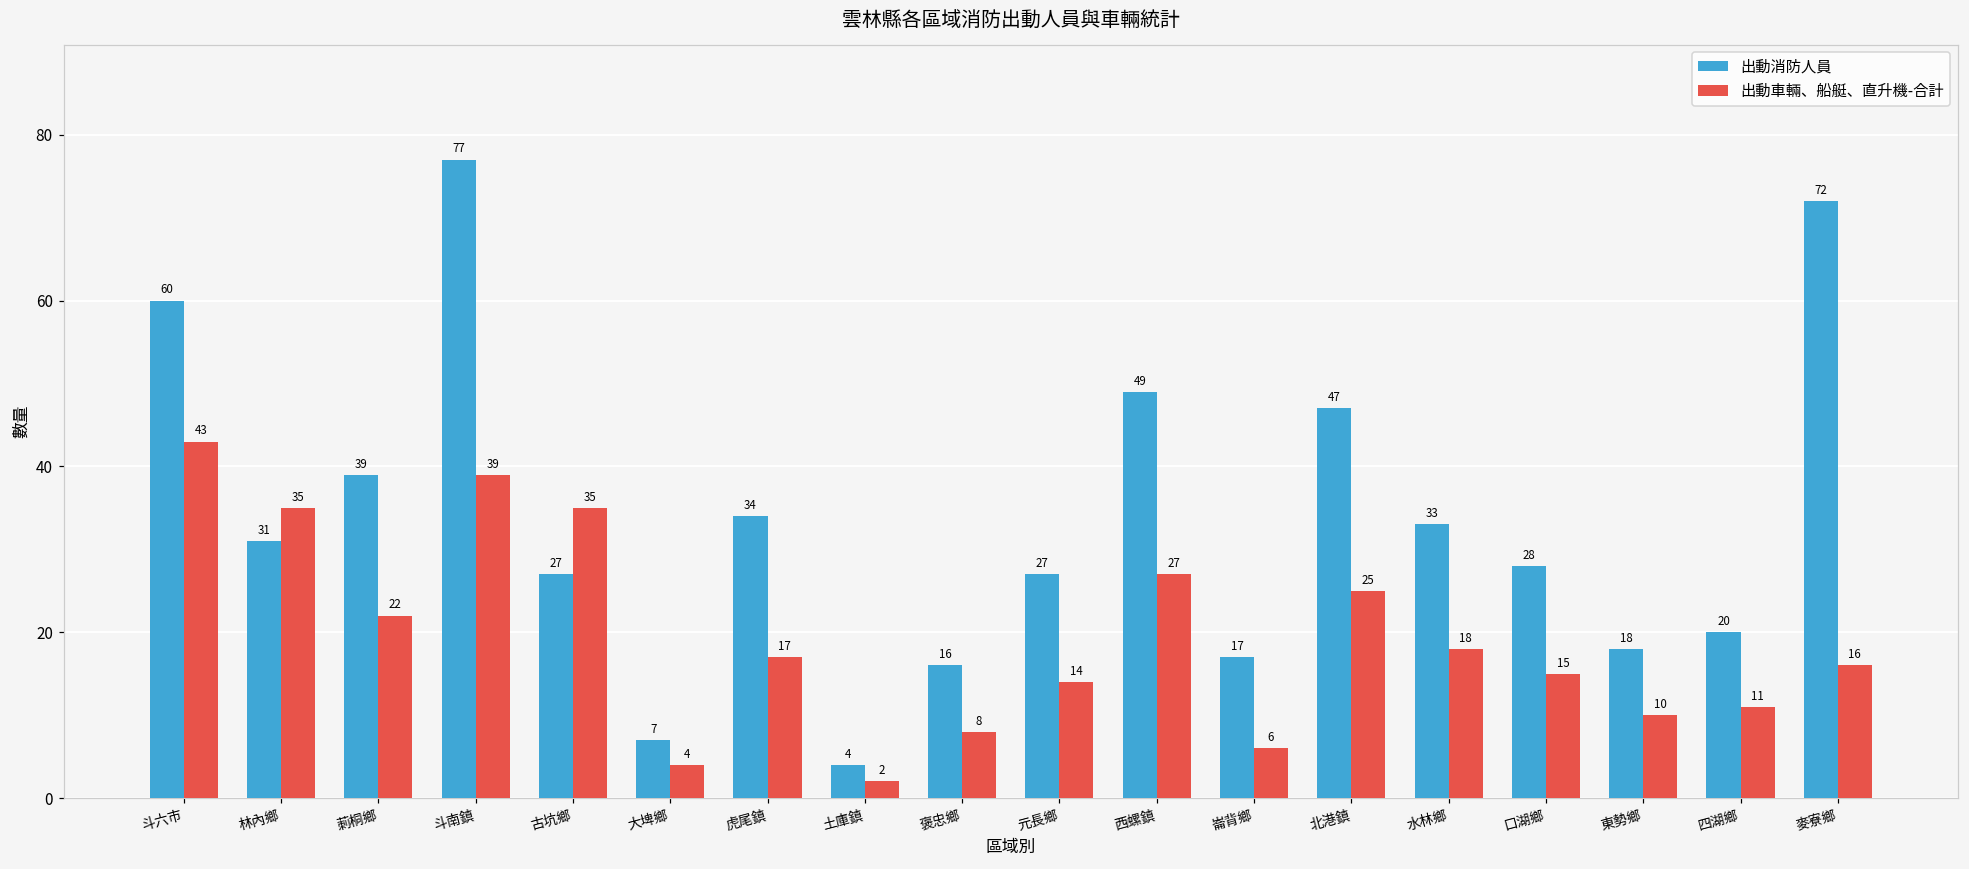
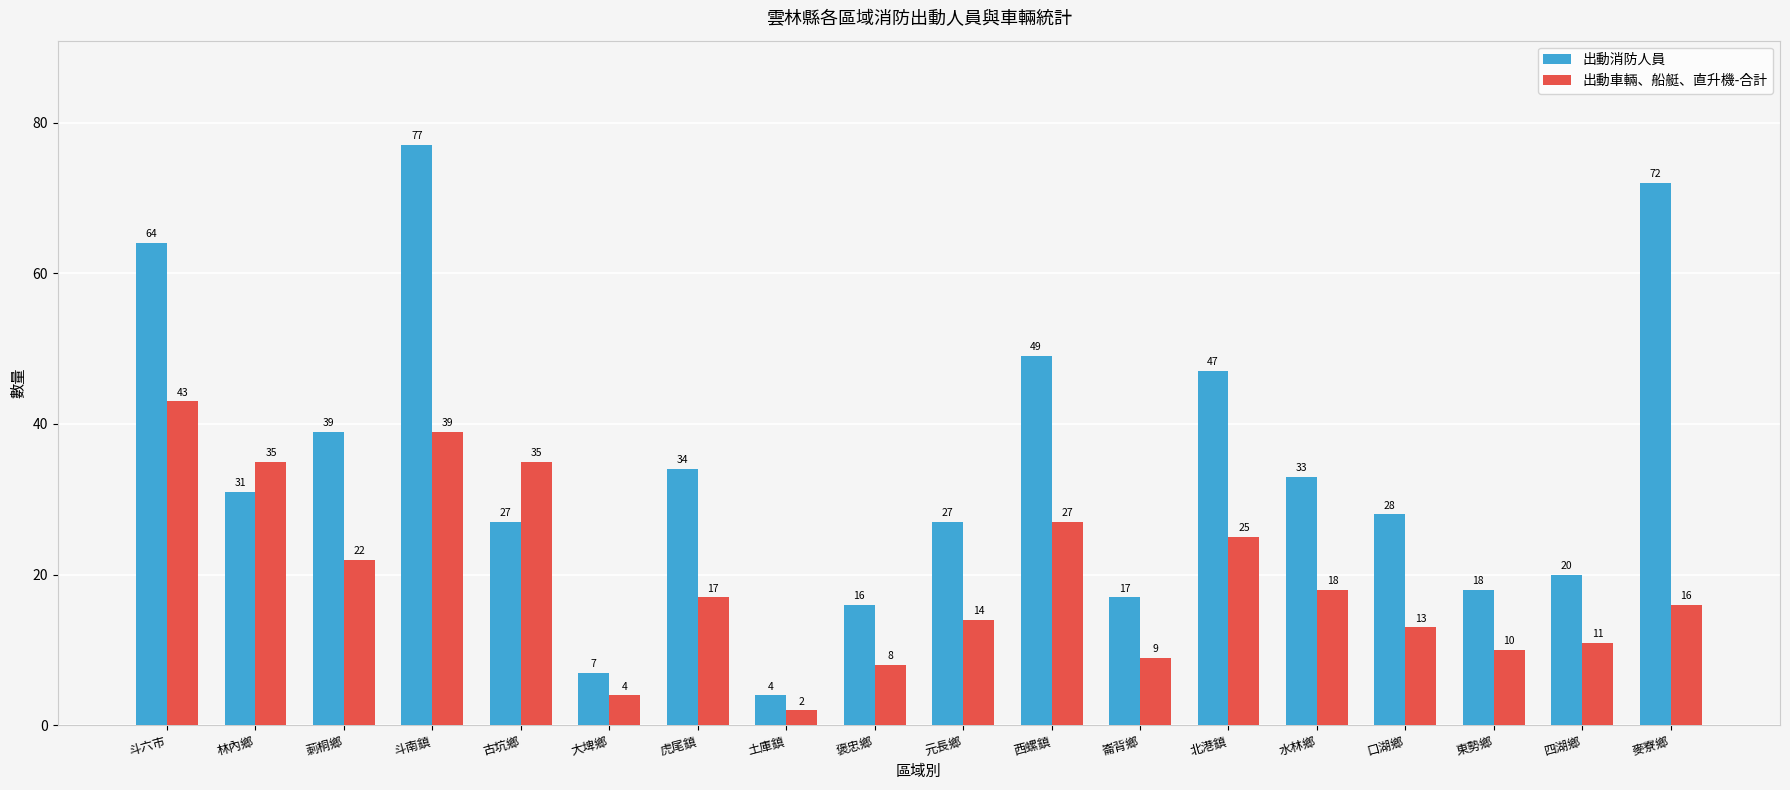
出動消防人員, 斗六市: 60 -> 64
出動車輛、船艇、直升機-合計, 崙背鄉: 6 -> 9
出動車輛、船艇、直升機-合計, 口湖鄉: 15 -> 13
